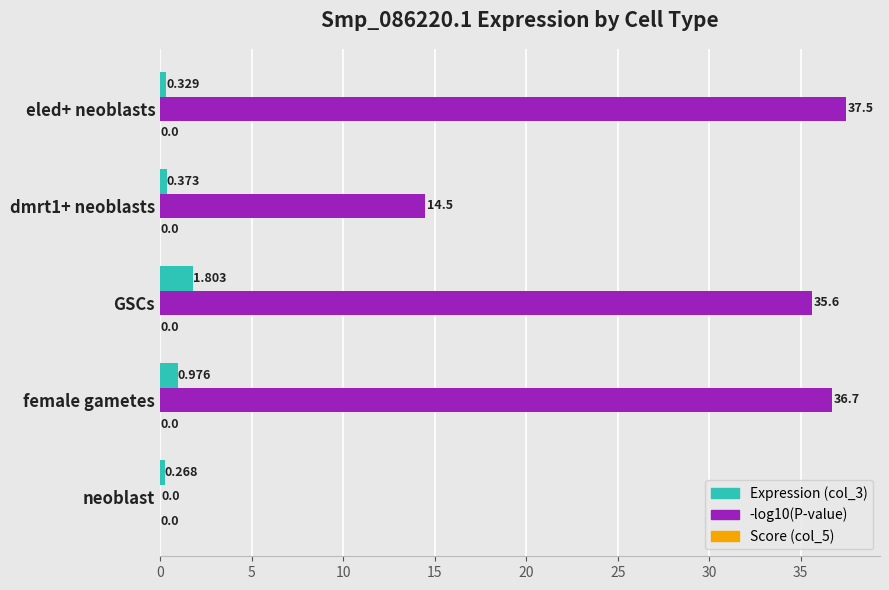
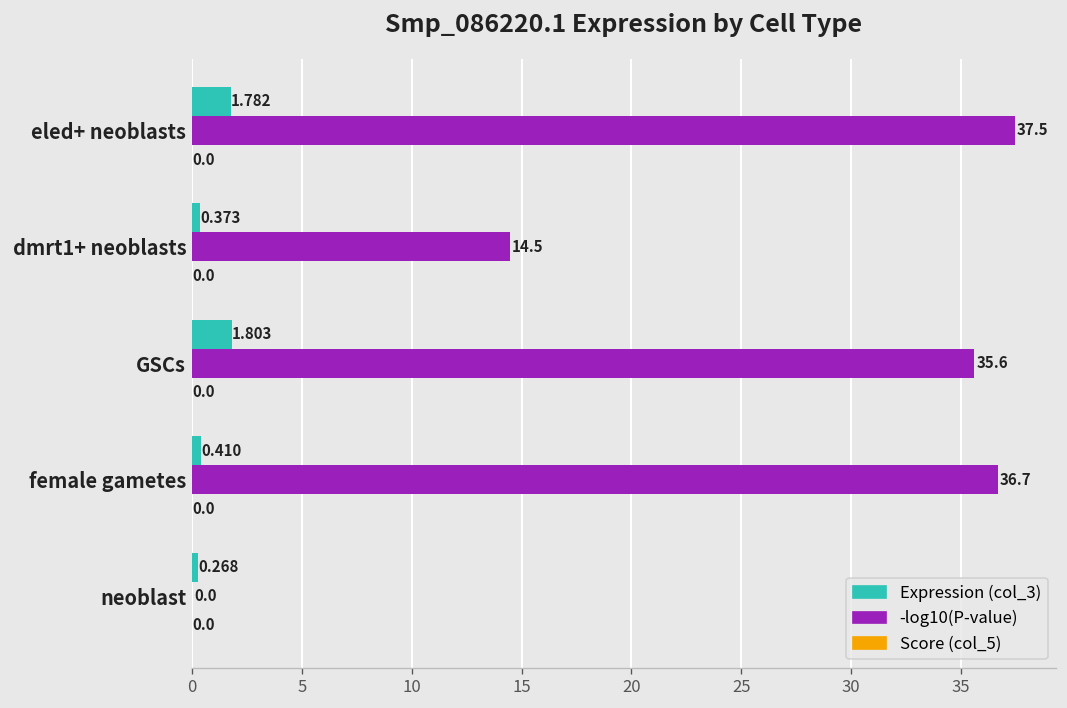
Expression (col_3), eled+ neoblasts: 0.329 -> 1.782
Expression (col_3), female gametes: 0.976 -> 0.410
